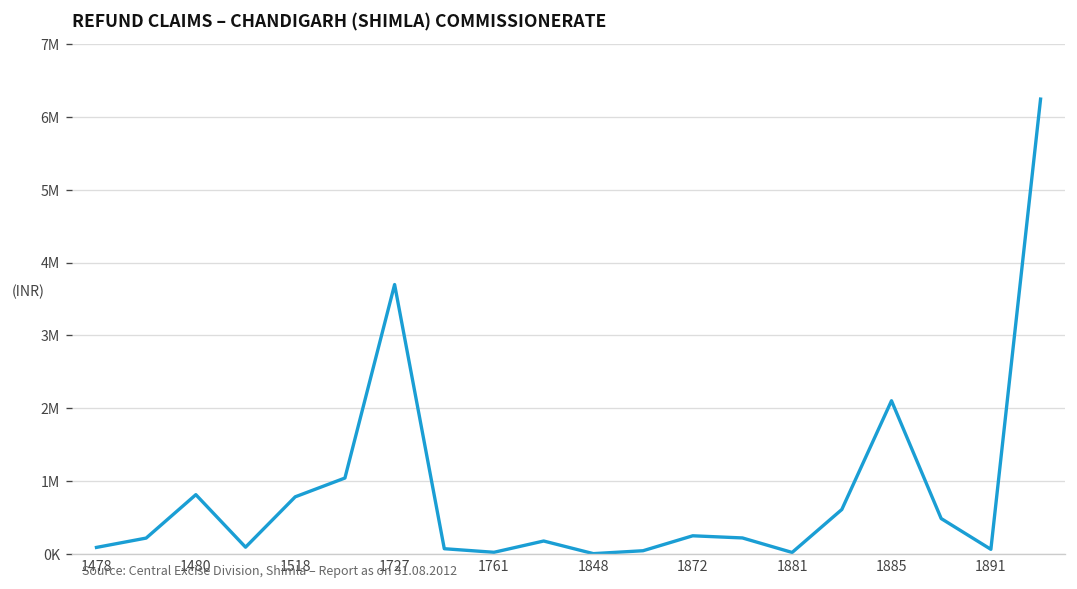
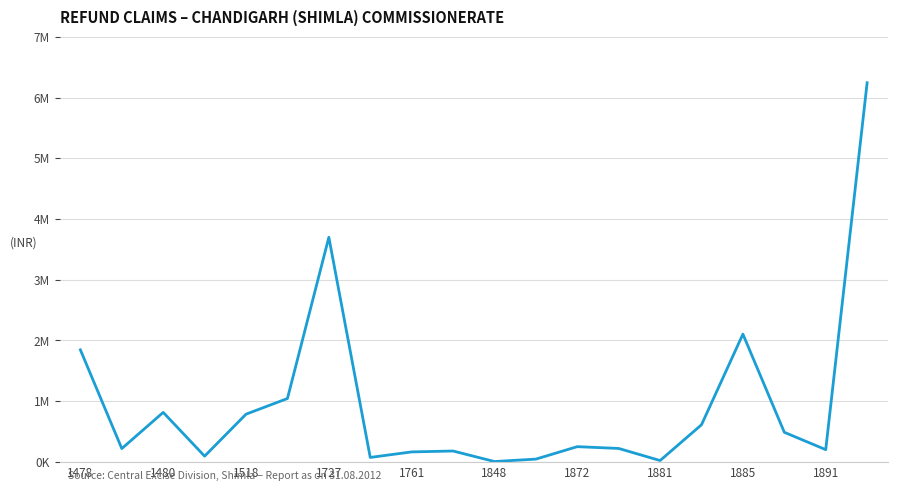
1478: 100000 -> 1800000
1761: 0 -> 200000
1891: 100000 -> 200000
